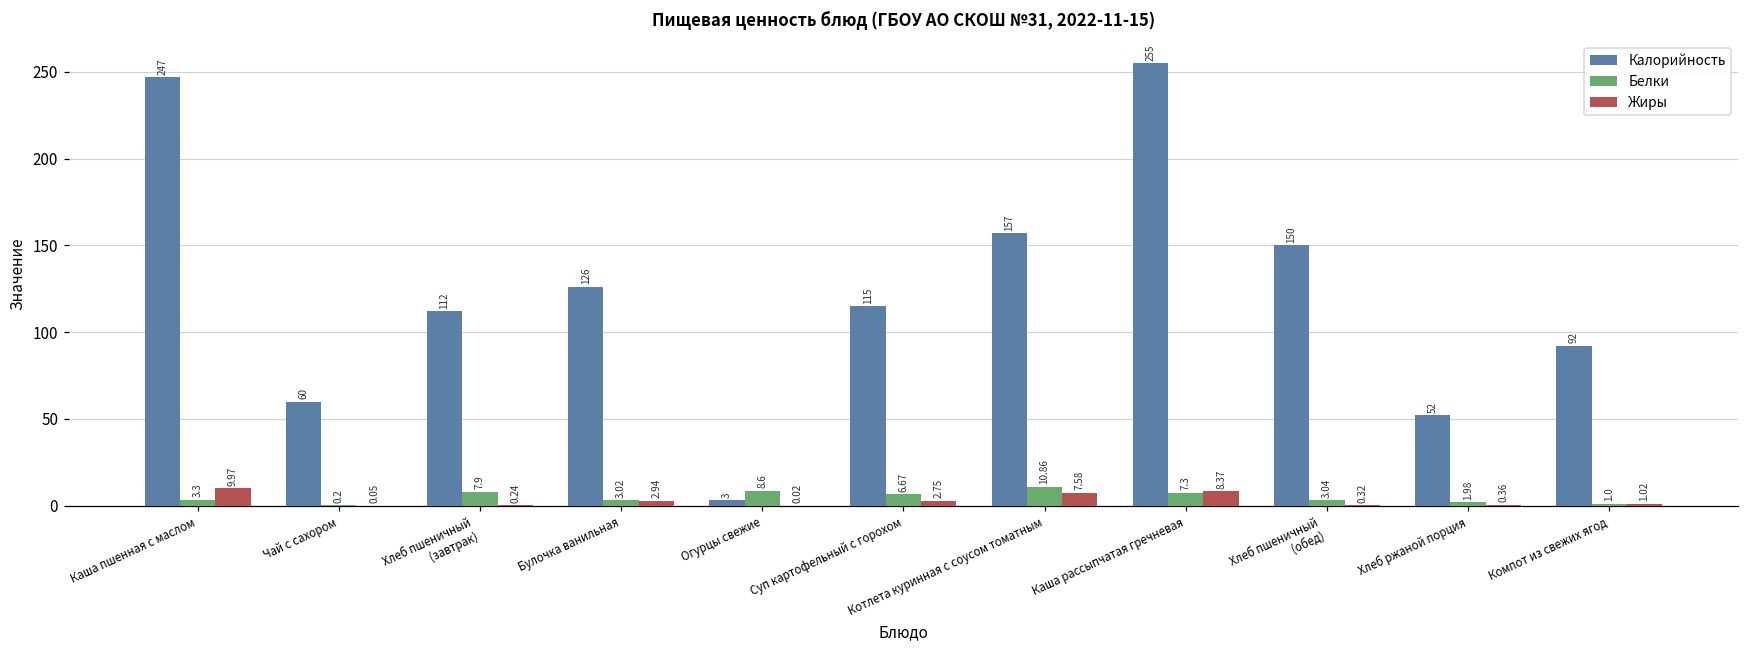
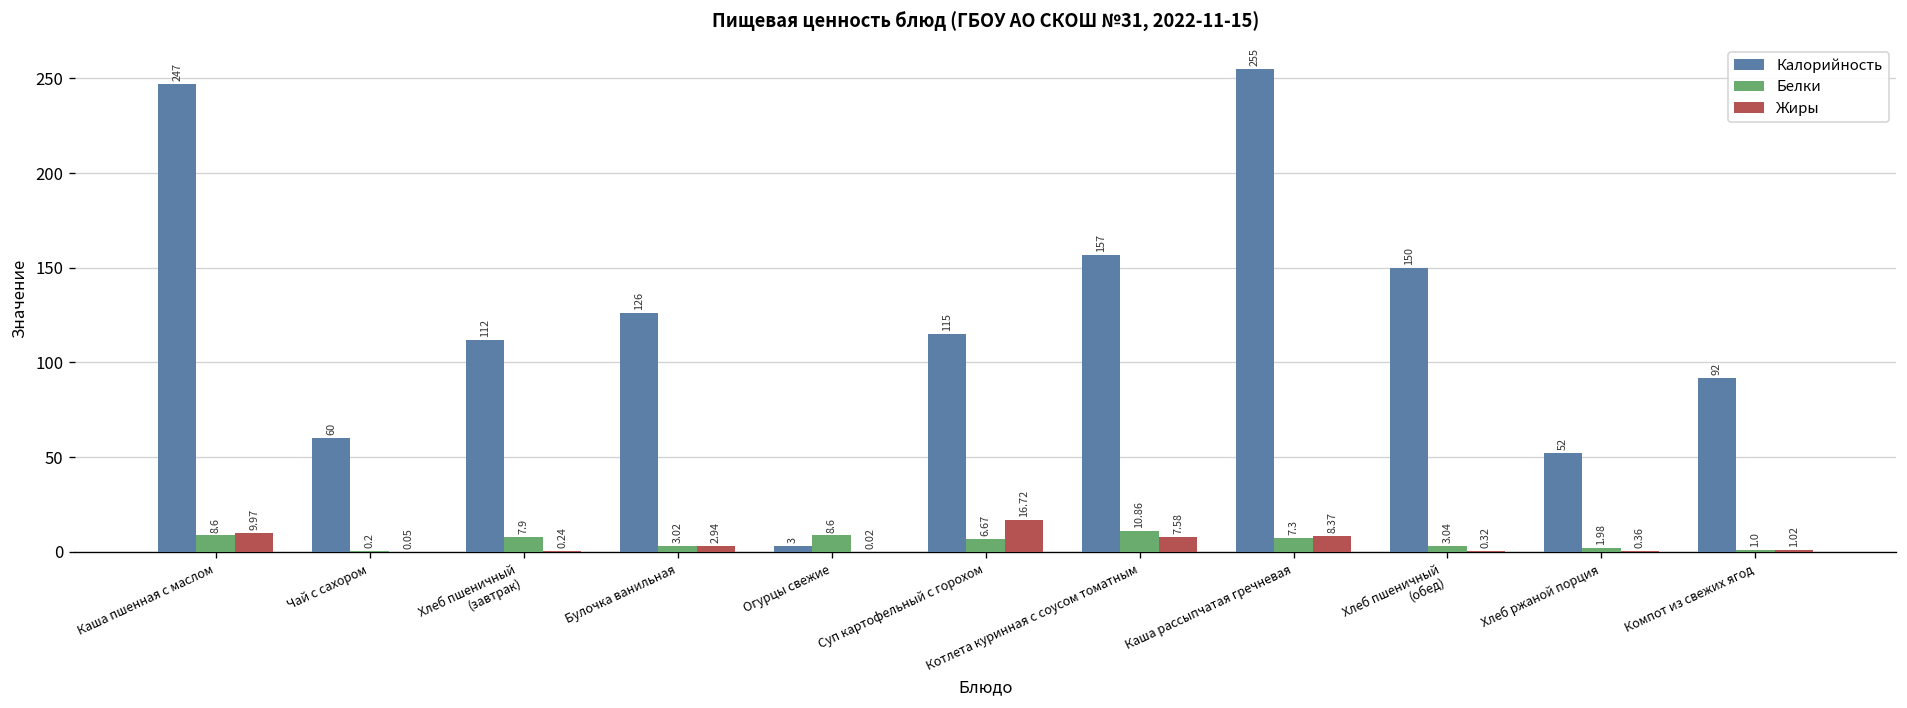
Белки, Каша пшенная с маслом: 3.3 -> 8.6
Жиры, Суп картофельный с горохом: 2.75 -> 16.72
